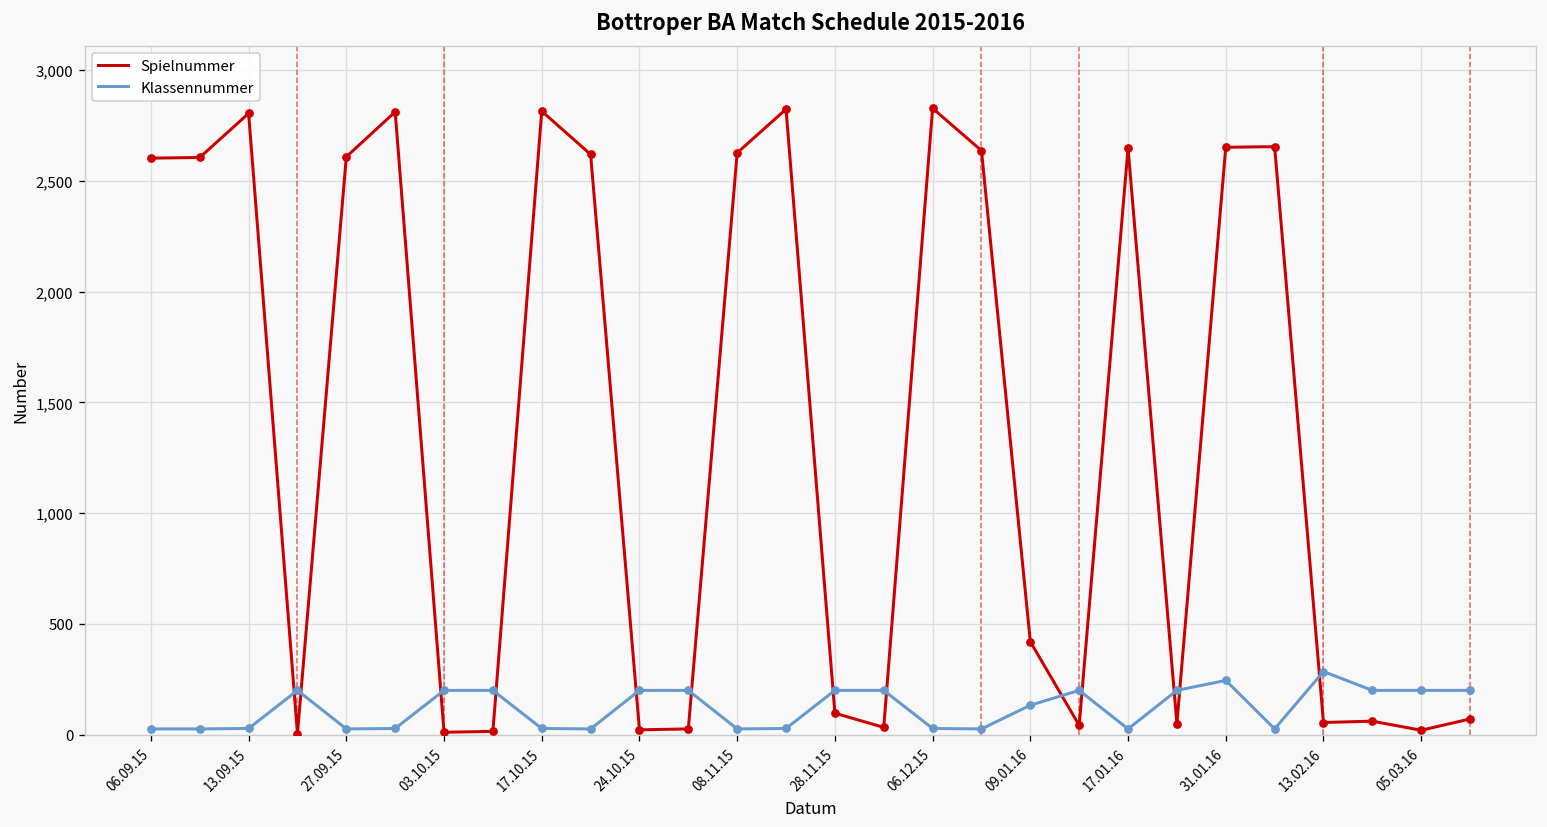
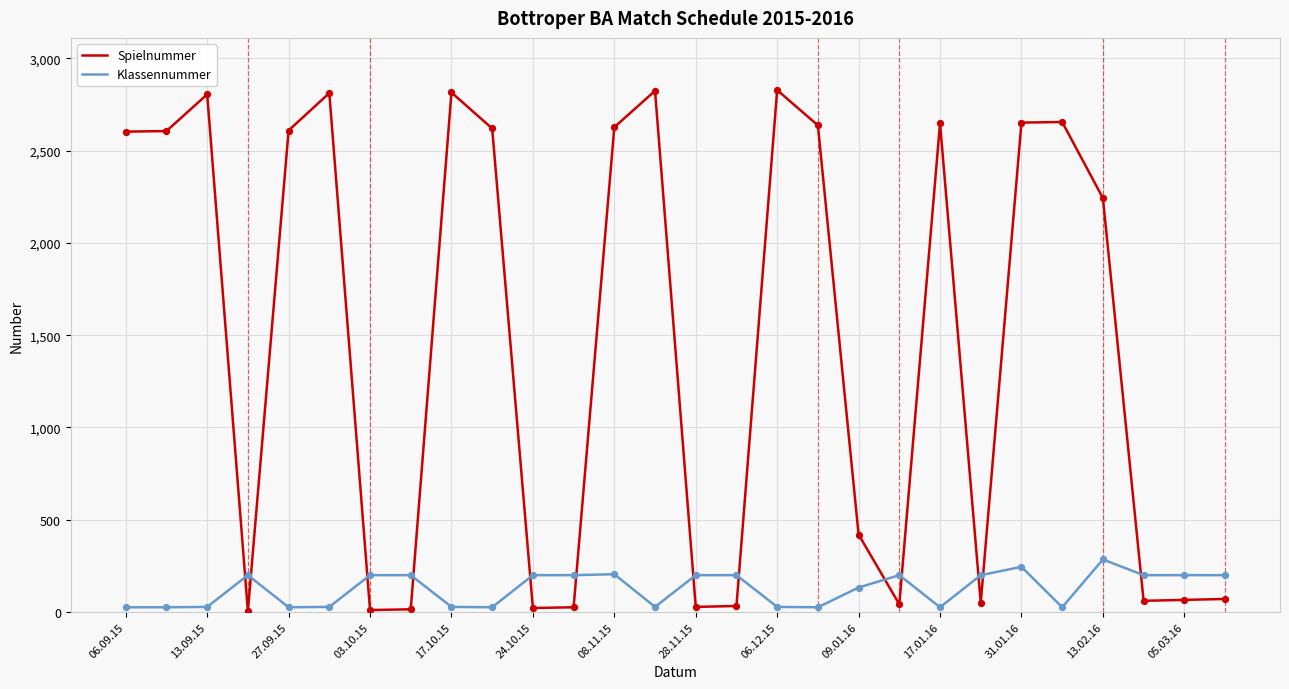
Klassennummer, 08.11.15: 30 -> 210
Spielnummer, 28.11.15: 100 -> 30
Spielnummer, 13.02.16: 60 -> 2,240
Spielnummer, 05.03.16: 20 -> 70
